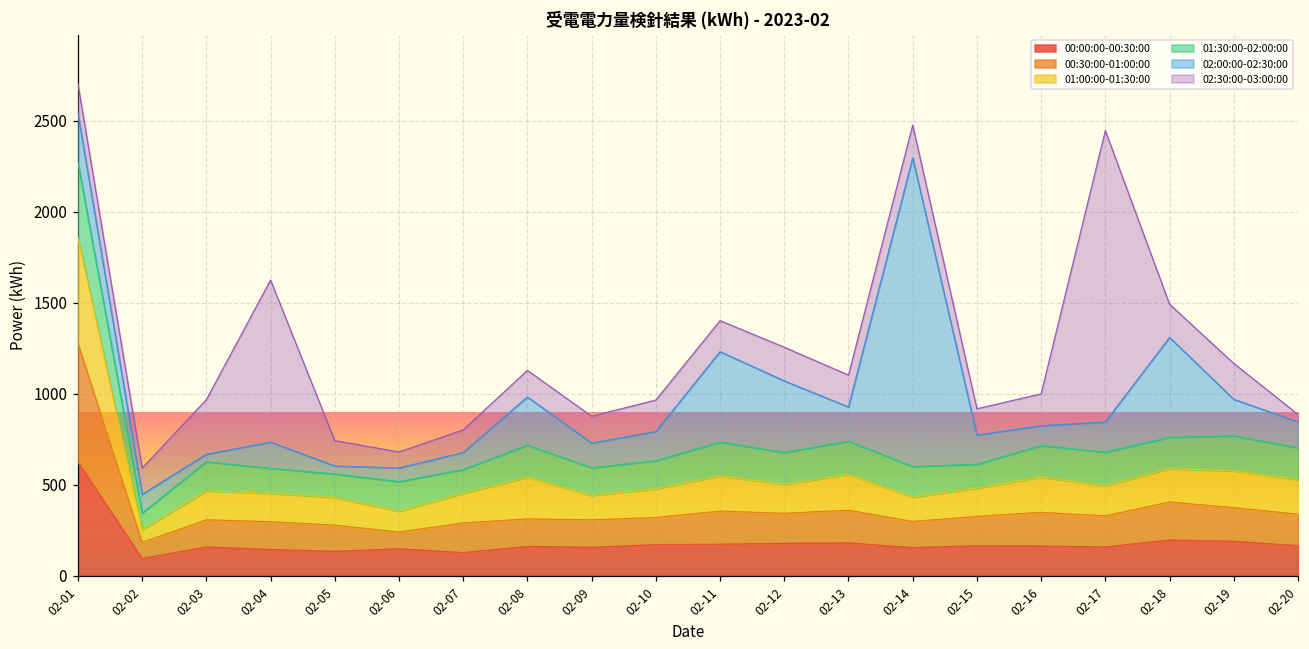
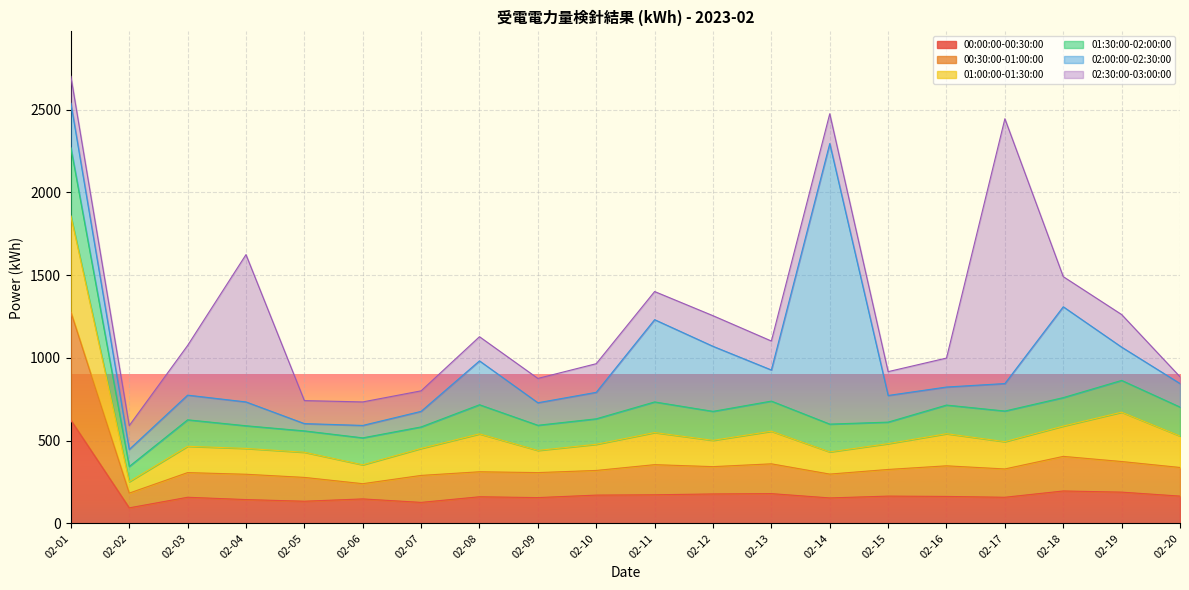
02:00:00-02:30:00, 02-03: 40 -> 150
02:30:00-03:00:00, 02-06: 90 -> 140
01:00:00-01:30:00, 02-19: 200 -> 300
